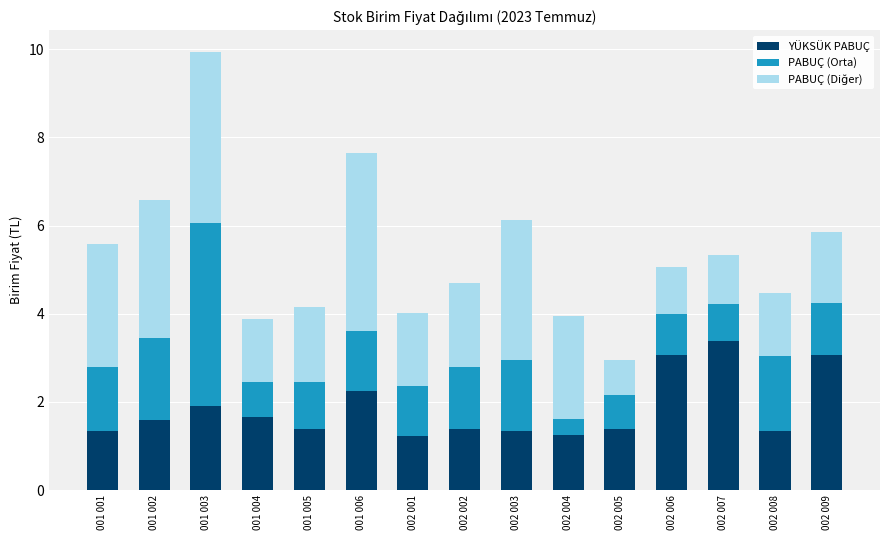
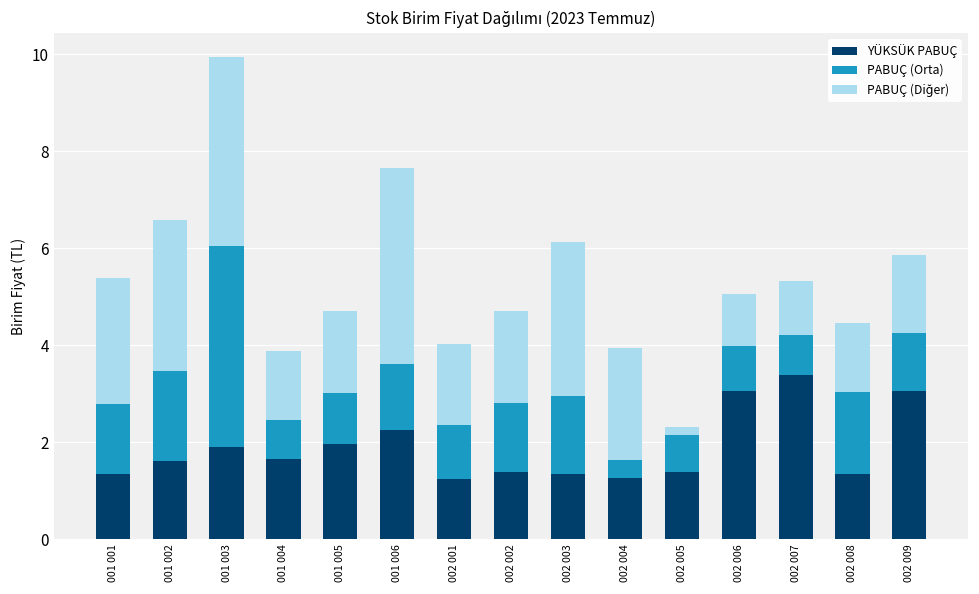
PABUÇ (Diğer), 001 001: 2.8 -> 2.6
YÜKSÜK PABUÇ, 001 005: 1.4 -> 2.0
PABUÇ (Diğer), 002 005: 0.8 -> 0.2
